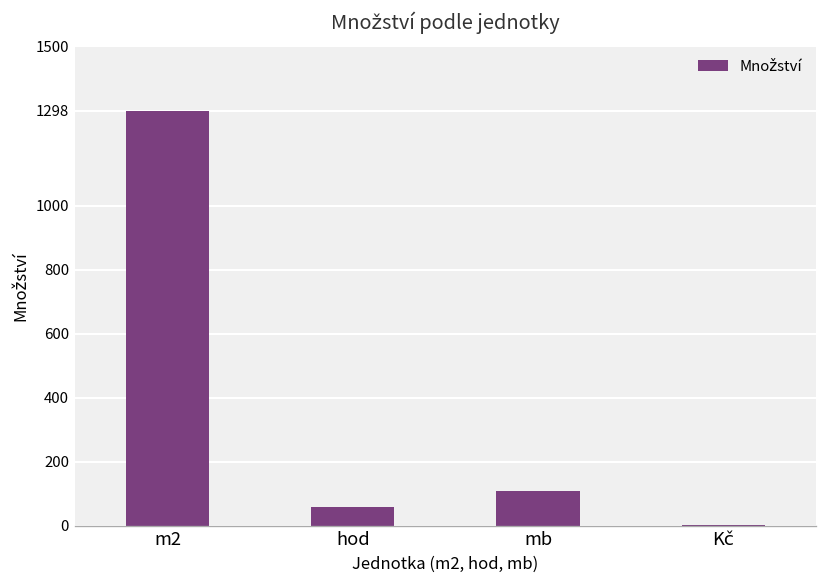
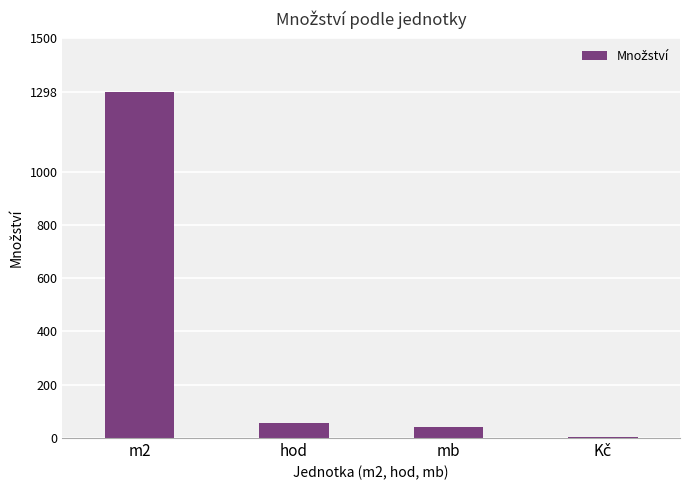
mb: 110 -> 40
